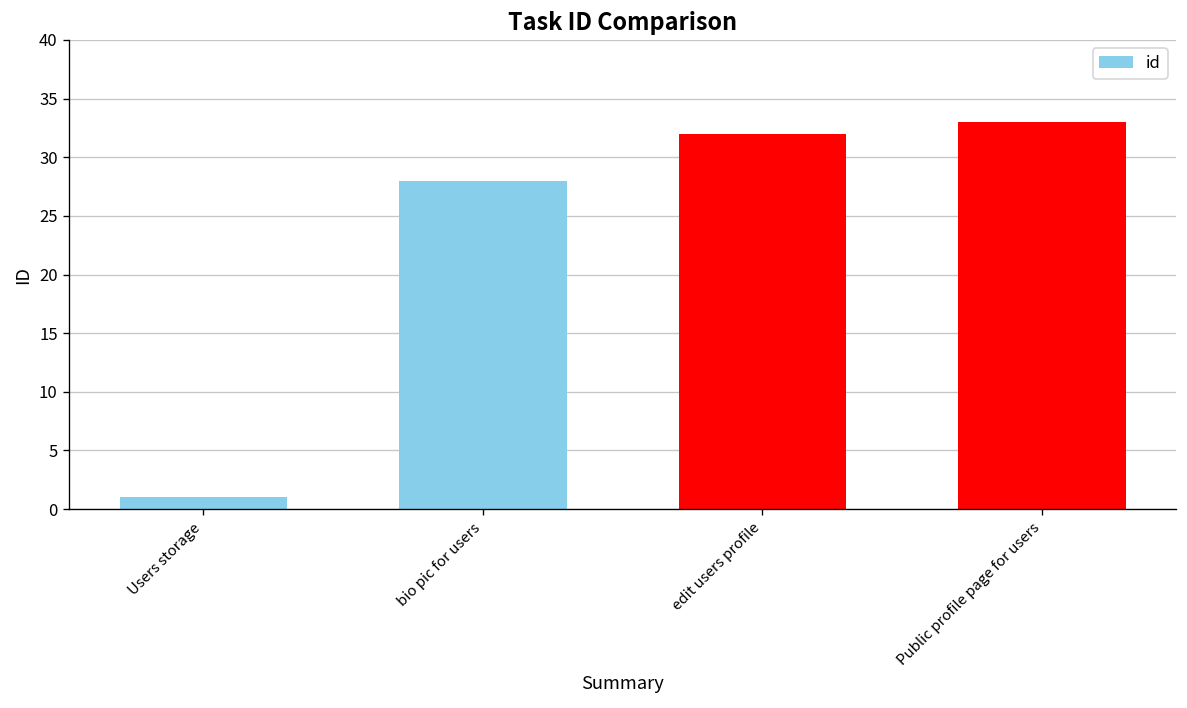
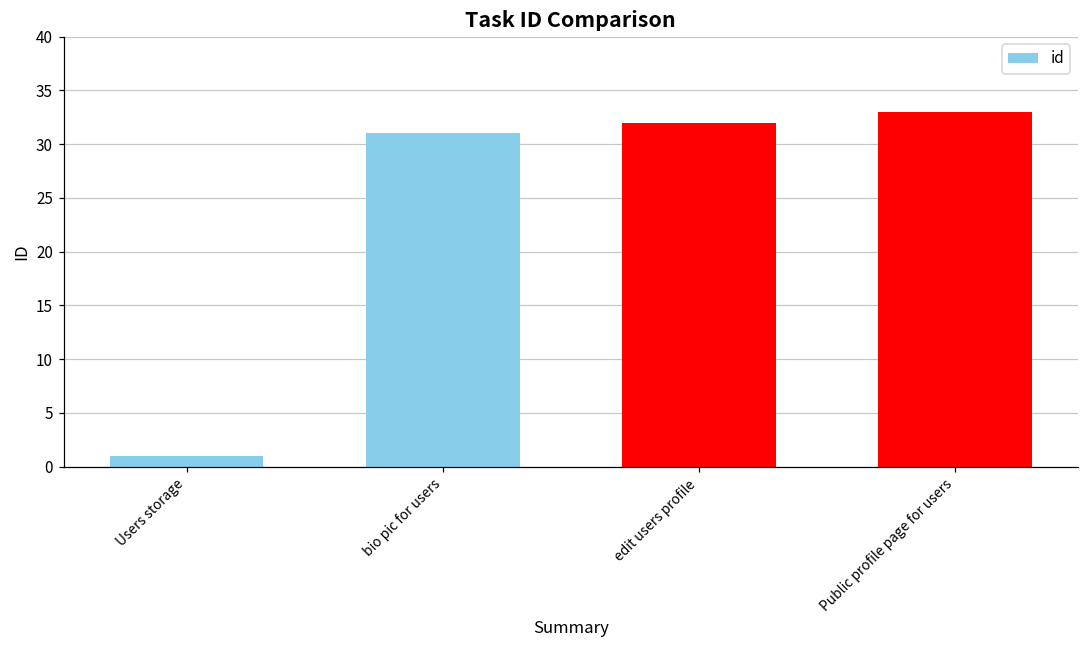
bio pic for users: 28 -> 31
